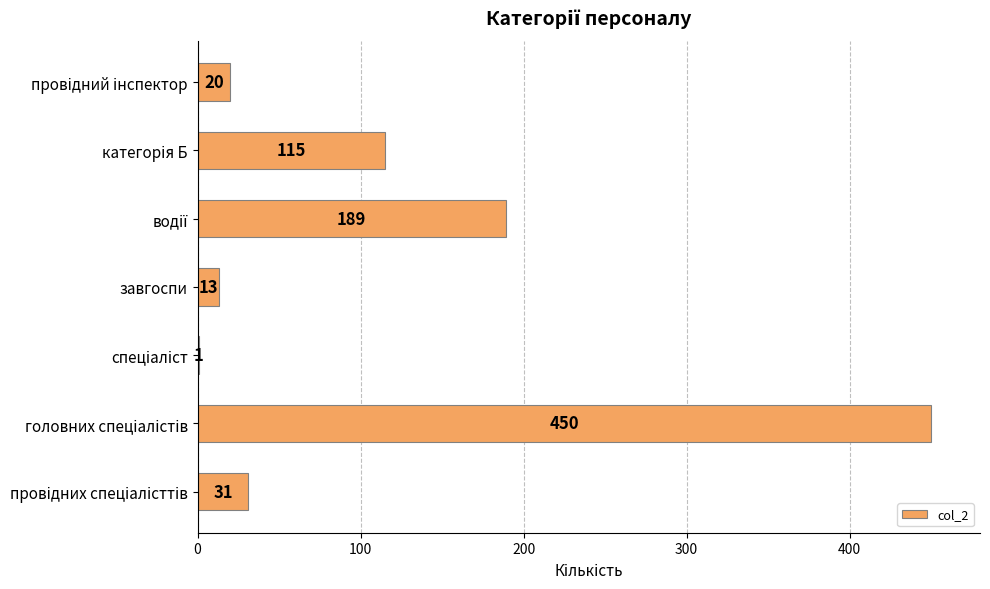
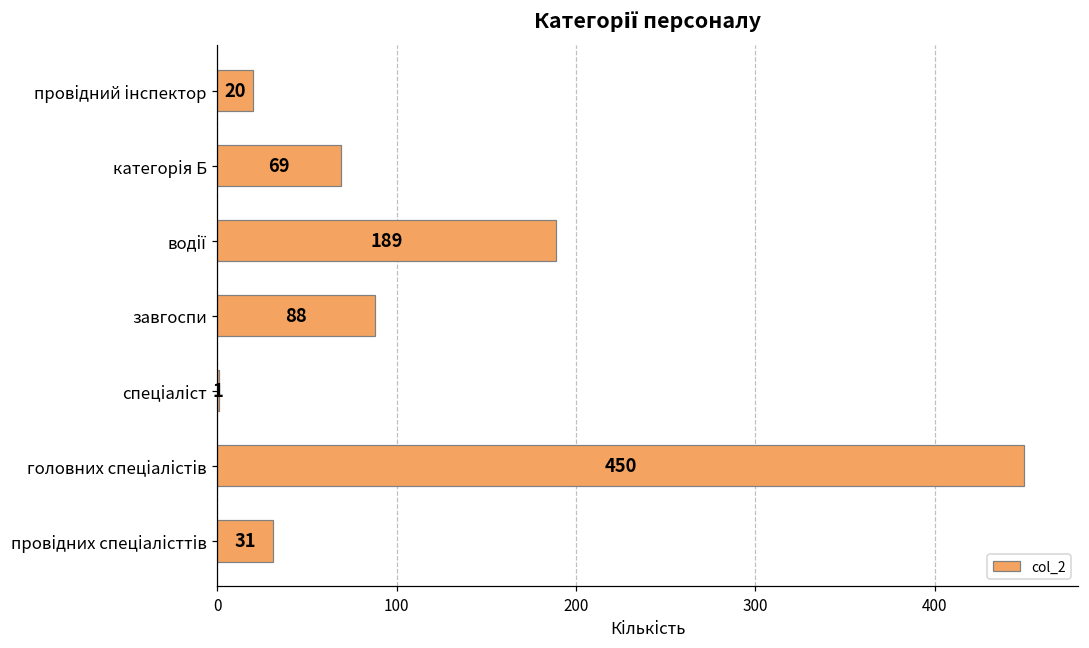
категорія Б: 115 -> 69
завгоспи: 13 -> 88
